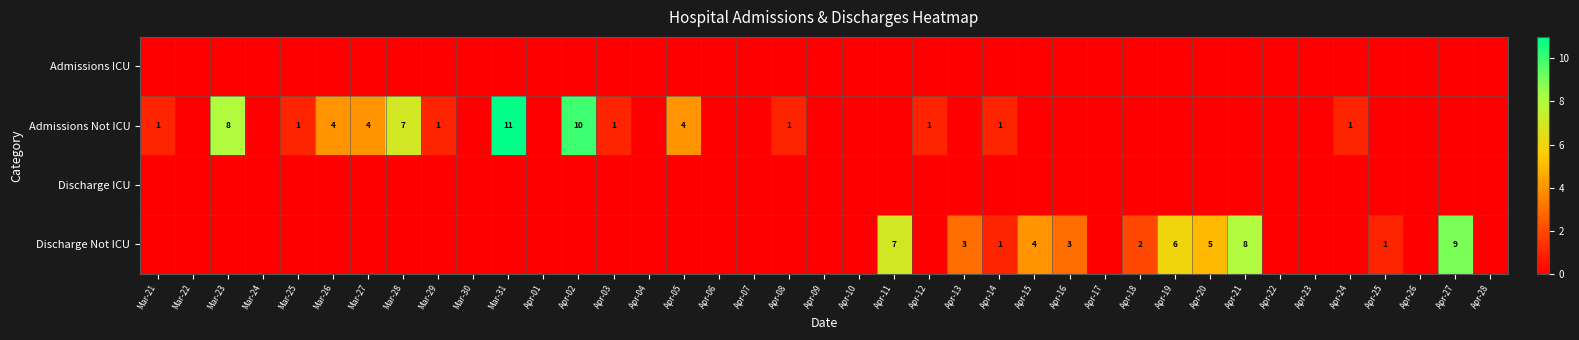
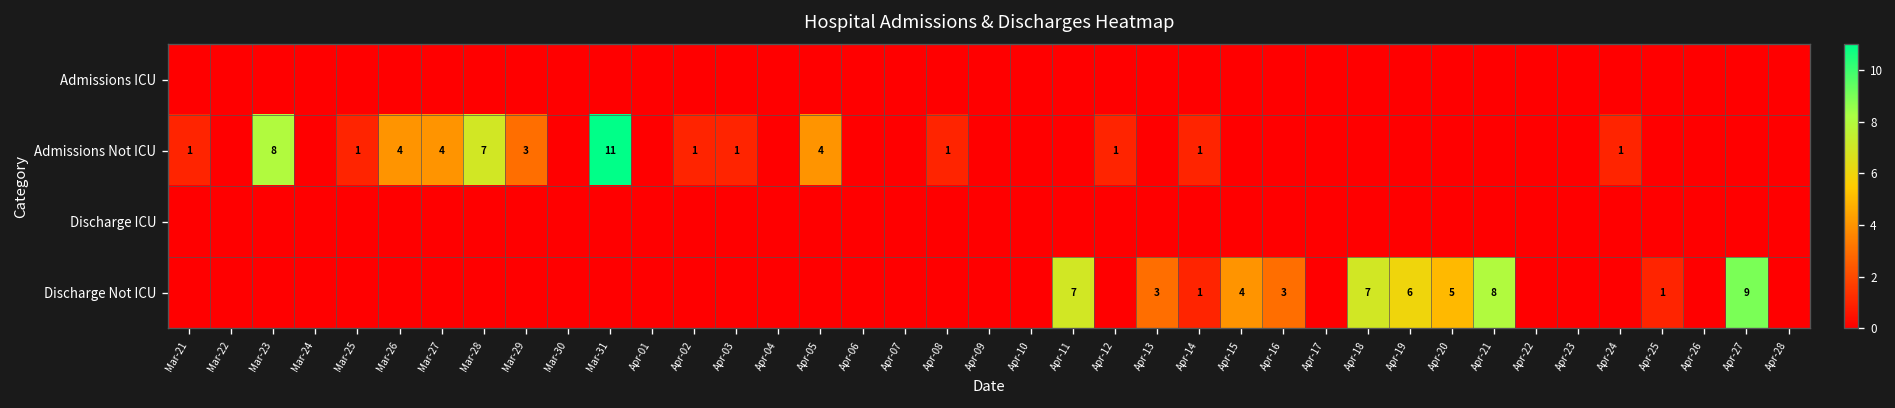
Admissions Not ICU, Mar-29: 1 -> 3
Admissions Not ICU, Apr-02: 10 -> 1
Discharge Not ICU, Apr-18: 2 -> 7
